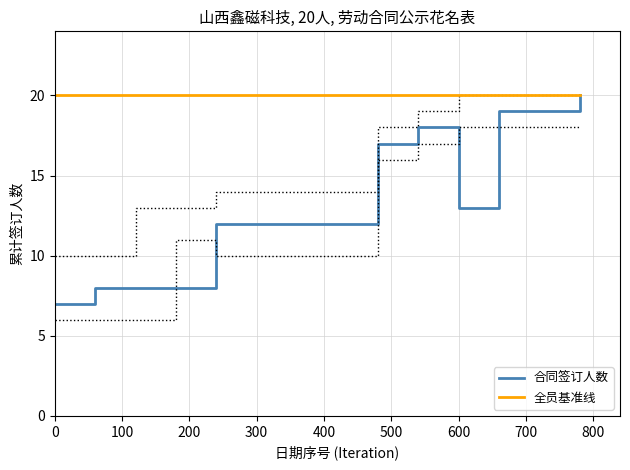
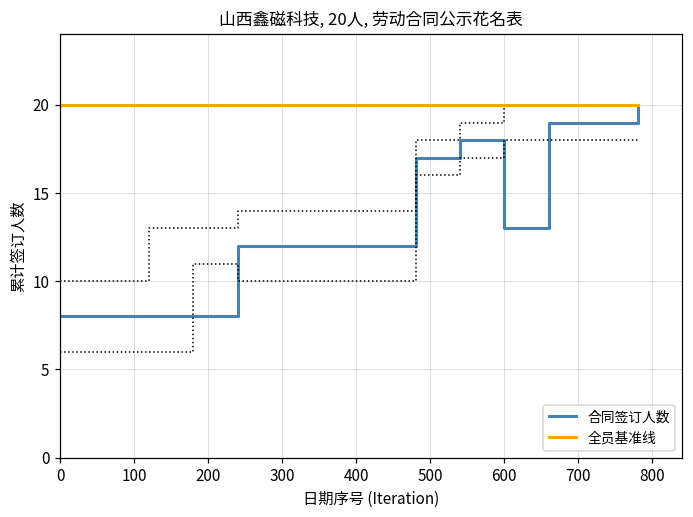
合同签订人数, 0: 7 -> 8
